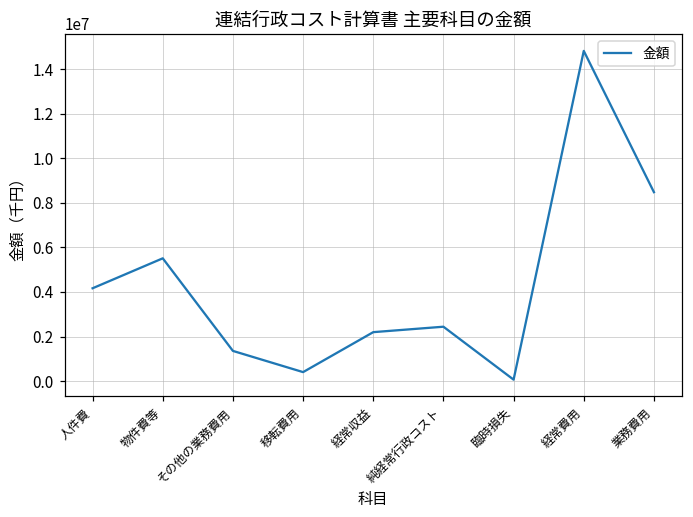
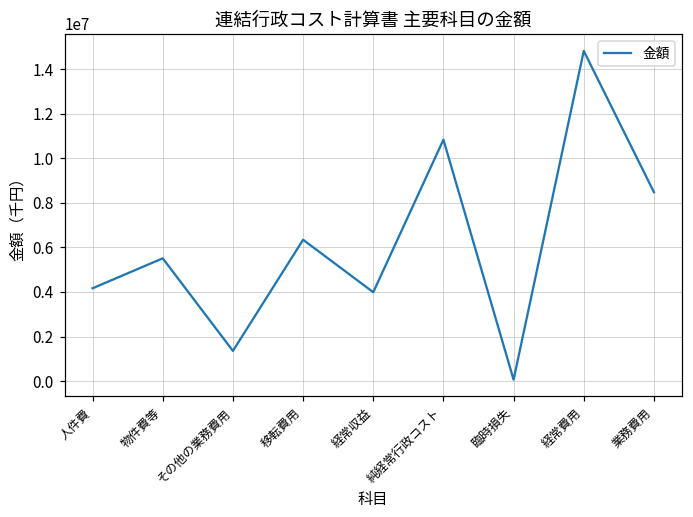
移転費用: 400000 -> 6300000
経常収益: 2200000 -> 4000000
純経常行政コスト: 2400000 -> 10800000
